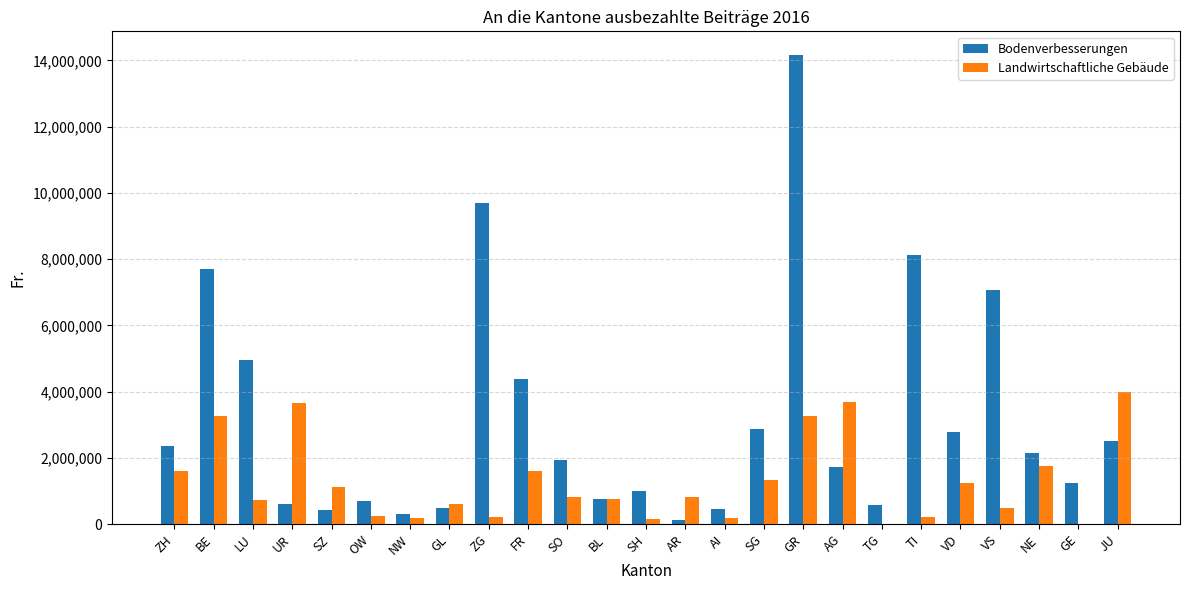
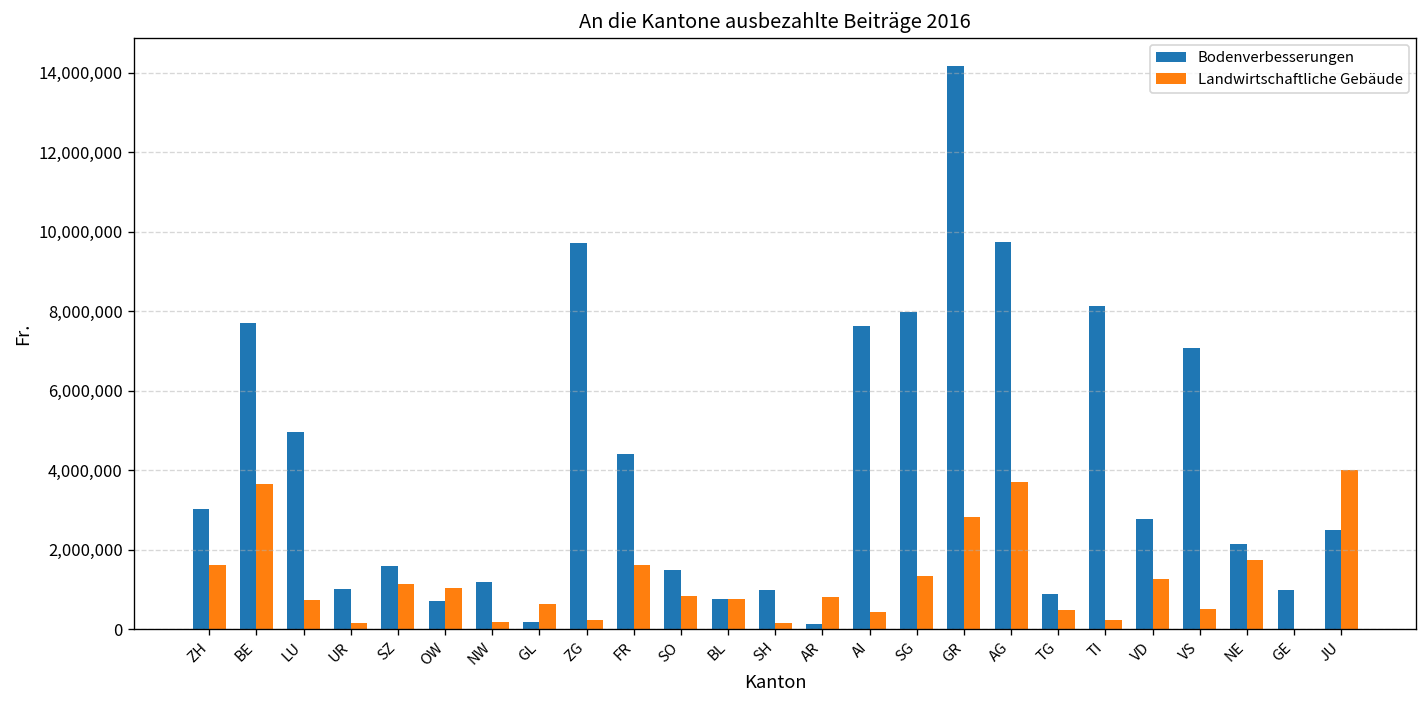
Bodenverbesserungen, ZH: 2,400,000 -> 3,000,000
Landwirtschaftliche Gebäude, BE: 3,300,000 -> 3,600,000
Bodenverbesserungen, UR: 600,000 -> 1,000,000
Landwirtschaftliche Gebäude, UR: 3,700,000 -> 200,000
Bodenverbesserungen, SZ: 400,000 -> 1,600,000
Landwirtschaftliche Gebäude, OW: 200,000 -> 1,000,000
Bodenverbesserungen, NW: 300,000 -> 1,200,000
Bodenverbesserungen, GL: 500,000 -> 200,000
Bodenverbesserungen, SO: 1,900,000 -> 1,500,000
Bodenverbesserungen, AI: 500,000 -> 7,600,000
Landwirtschaftliche Gebäude, AI: 200,000 -> 400,000
Bodenverbesserungen, SG: 2,900,000 -> 8,000,000
Landwirtschaftliche Gebäude, GR: 3,300,000 -> 2,800,000
Bodenverbesserungen, AG: 1,700,000 -> 9,700,000
Bodenverbesserungen, TG: 600,000 -> 900,000
Landwirtschaftliche Gebäude, TG: 0 -> 500,000
Bodenverbesserungen, GE: 1,200,000 -> 1,000,000
